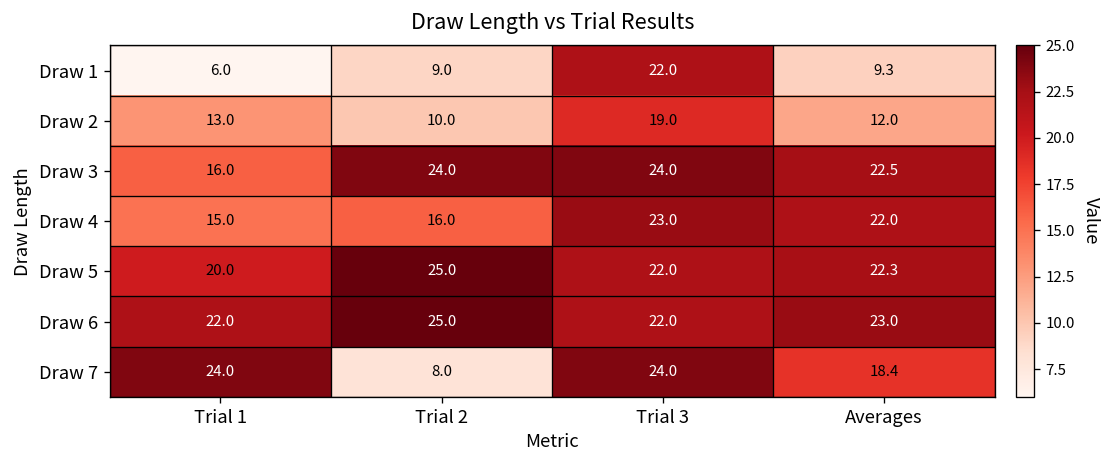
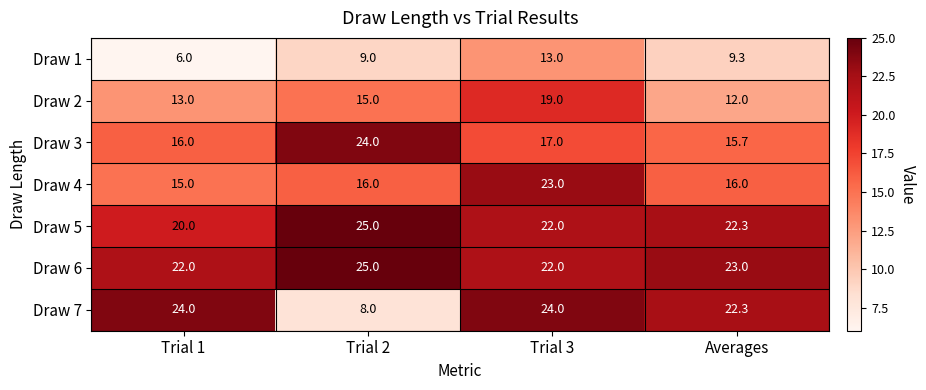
Draw 1, Trial 3: 22.0 -> 13.0
Draw 2, Trial 2: 10.0 -> 15.0
Draw 3, Trial 3: 24.0 -> 17.0
Draw 3, Averages: 22.5 -> 15.7
Draw 4, Averages: 22.0 -> 16.0
Draw 7, Averages: 18.4 -> 22.3
